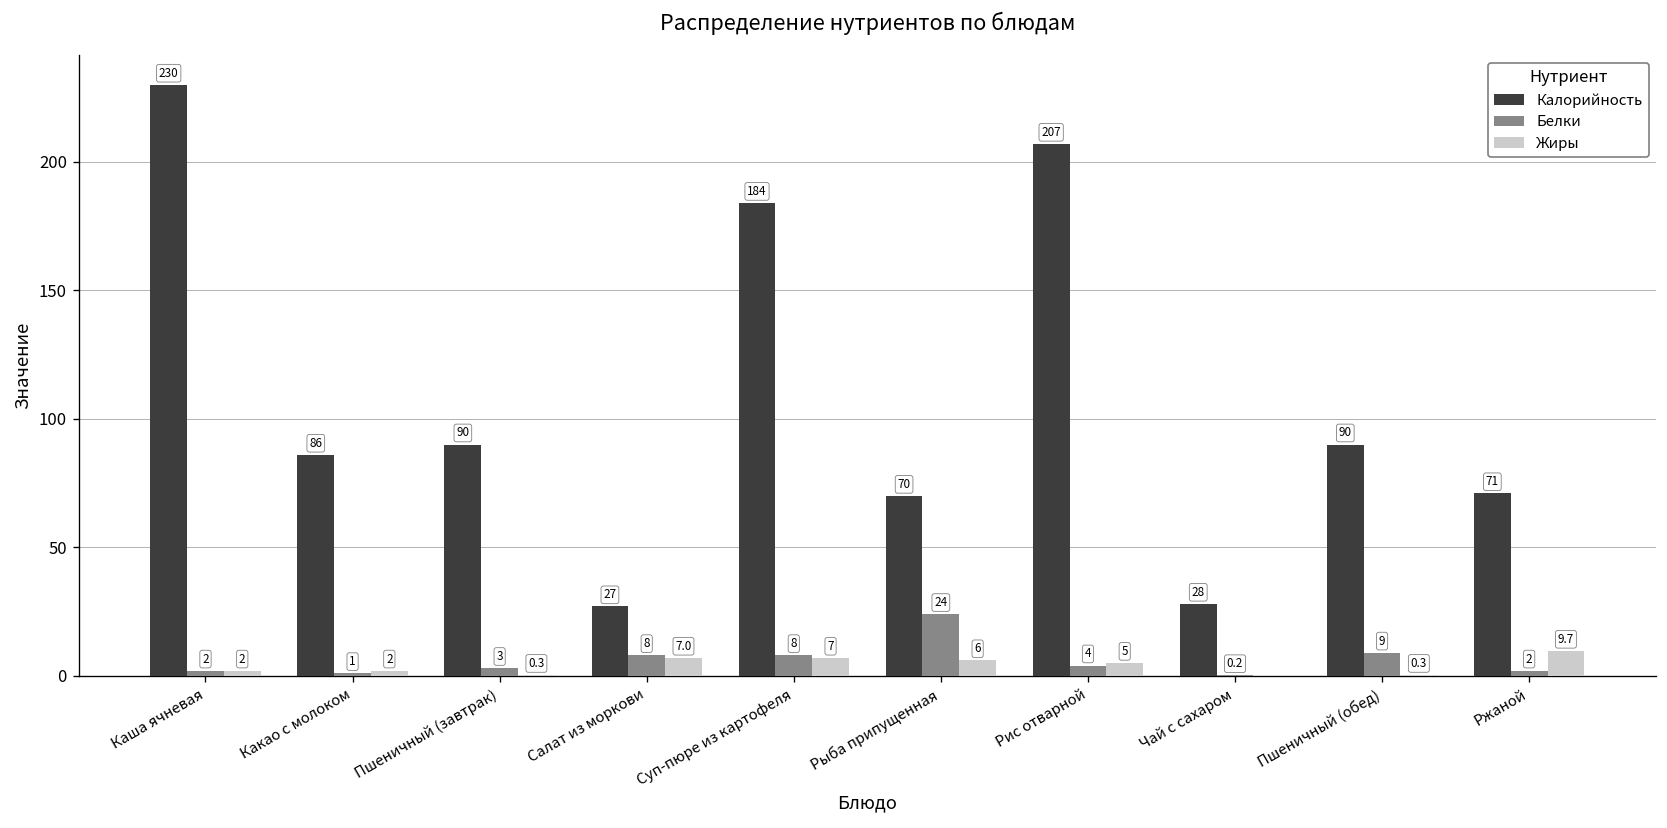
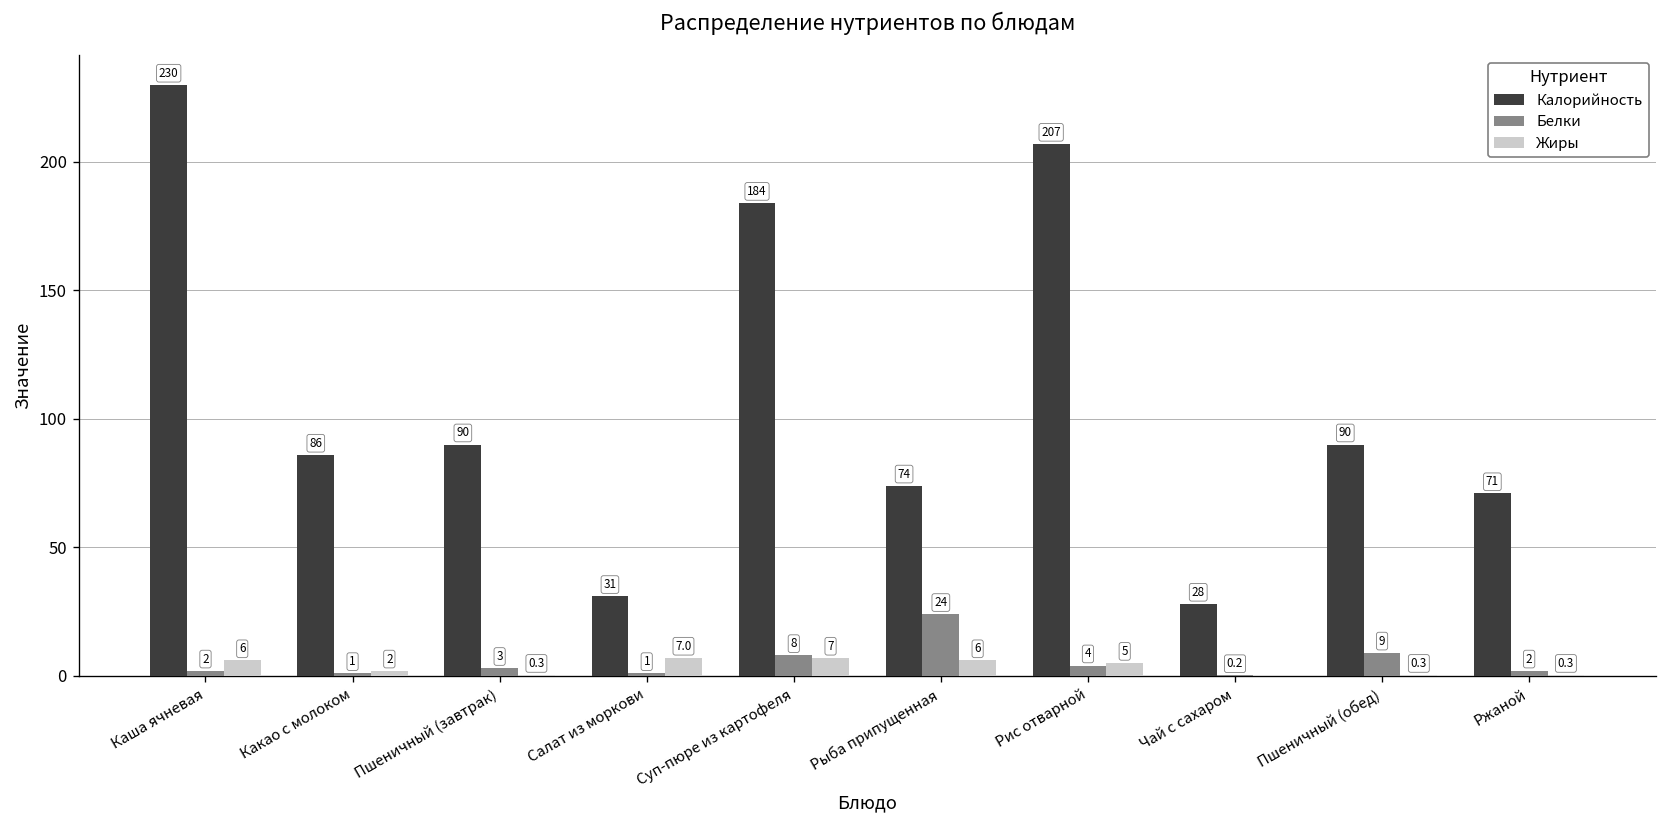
Жиры, Каша ячневая: 2 -> 6
Калорийность, Салат из моркови: 27 -> 31
Белки, Салат из моркови: 8 -> 1
Калорийность, Рыба припущенная: 70 -> 74
Жиры, Ржаной: 9.7 -> 0.3
